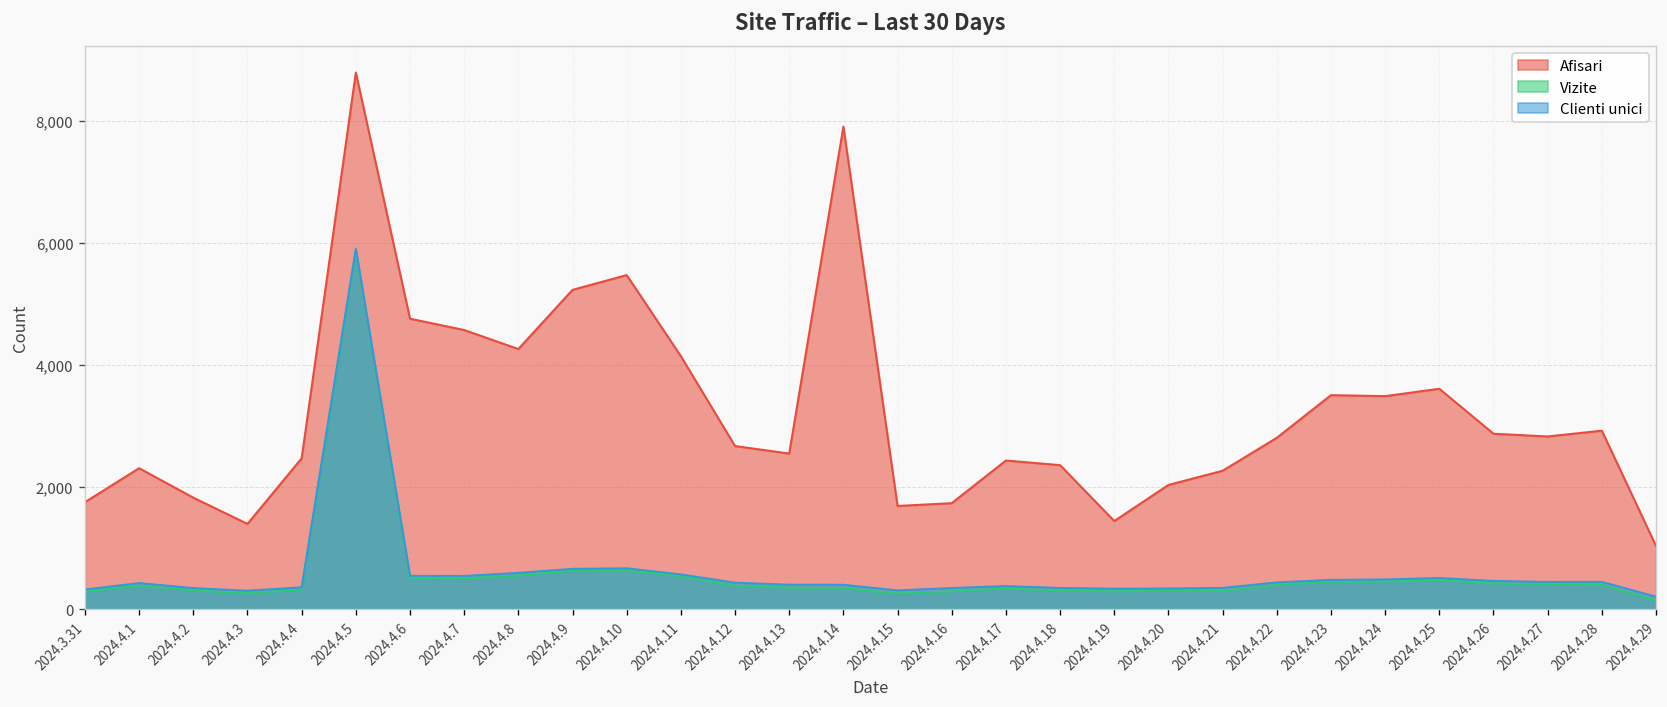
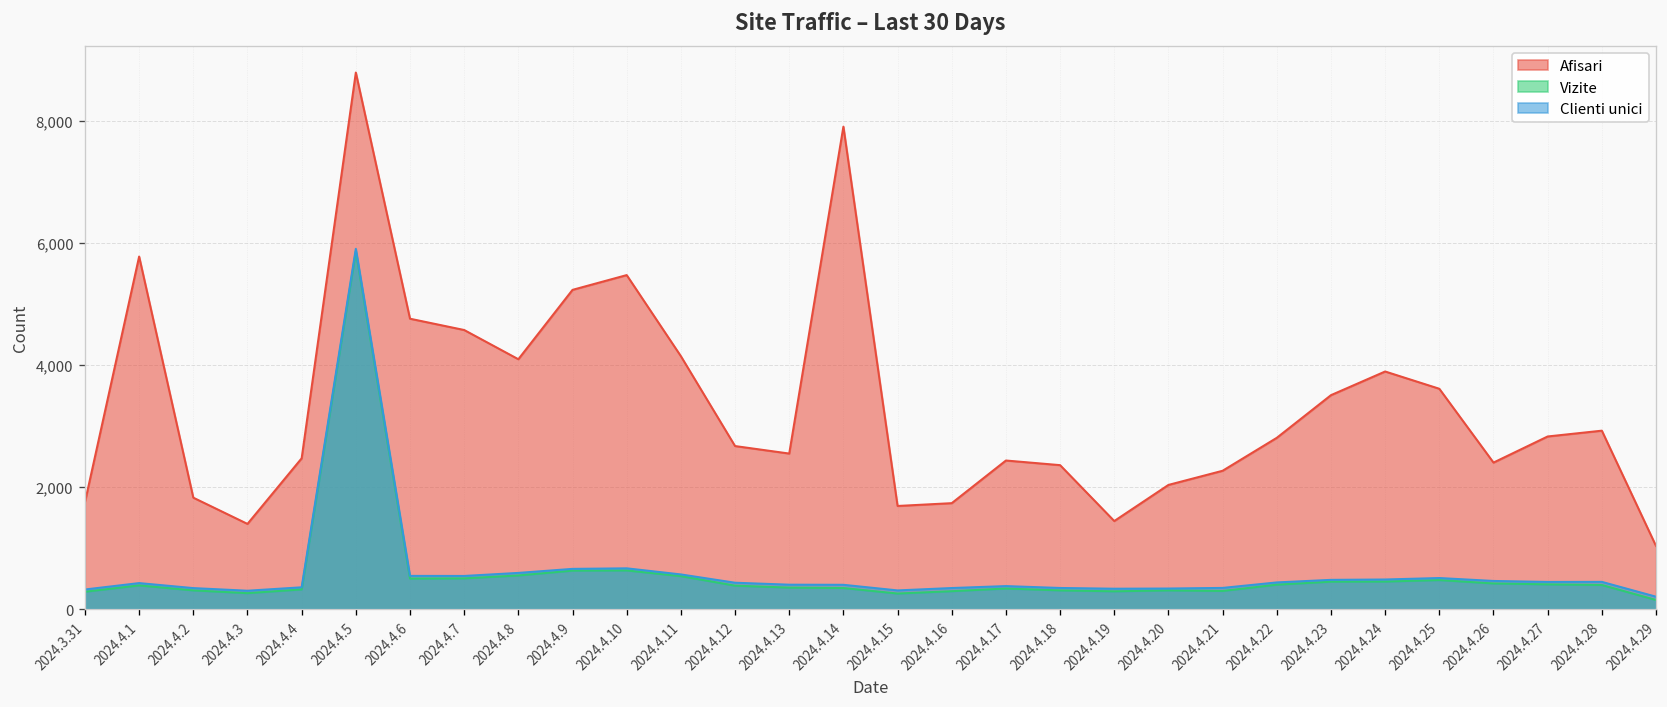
Afisari, 2024.4.1: 2,300 -> 5,800
Afisari, 2024.4.8: 4,300 -> 4,100
Afisari, 2024.4.24: 3,500 -> 3,900
Afisari, 2024.4.26: 2,900 -> 2,400
